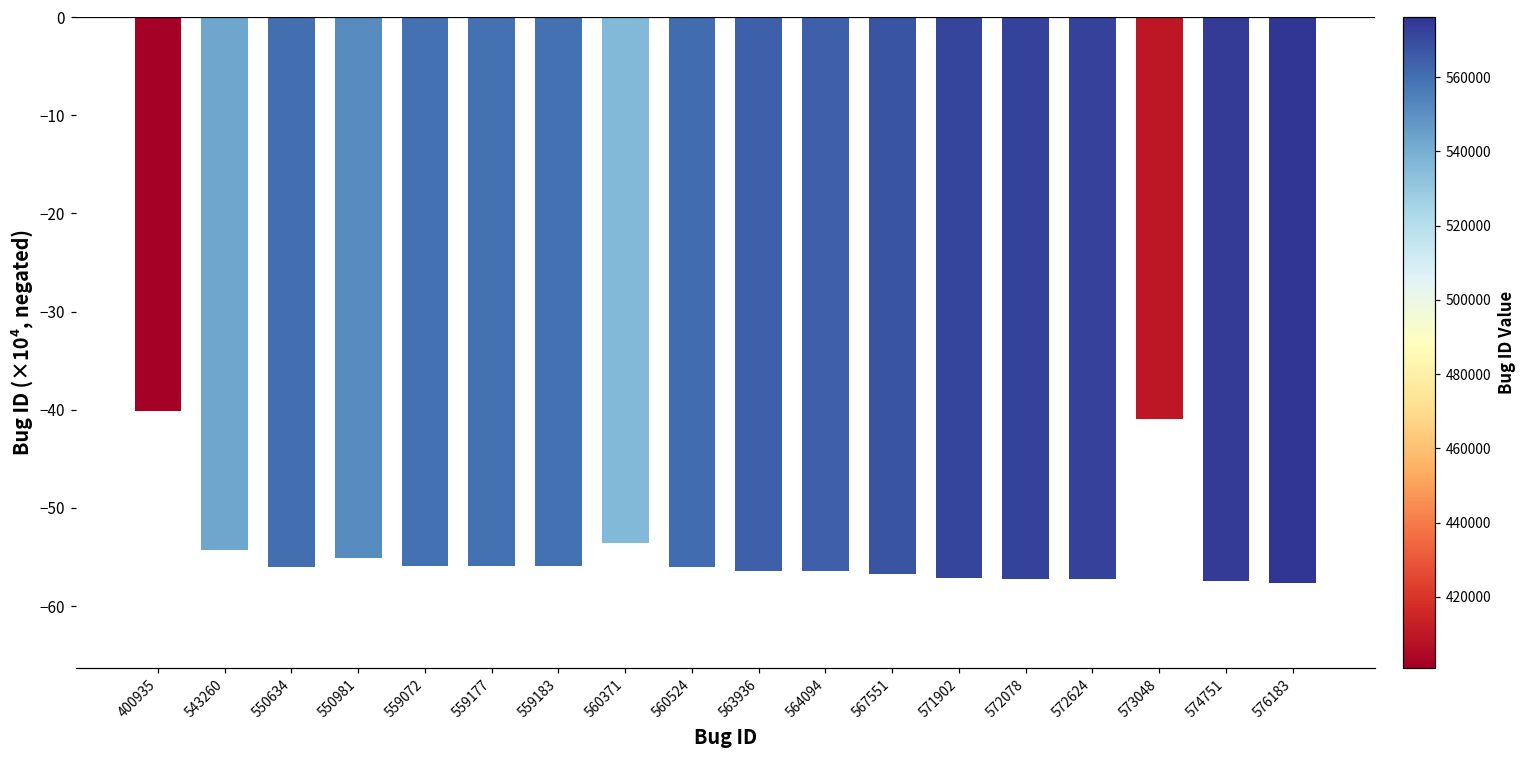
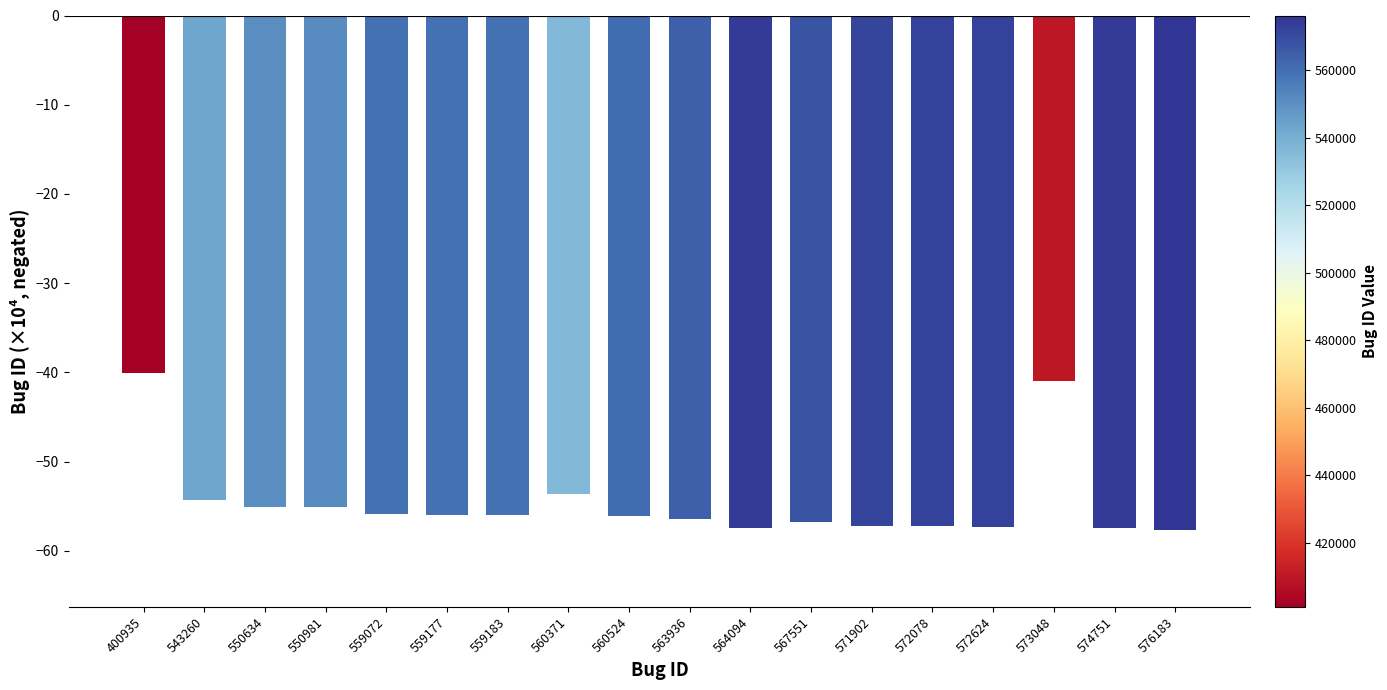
550634: -56 -> -55
564094: -56 -> -57
